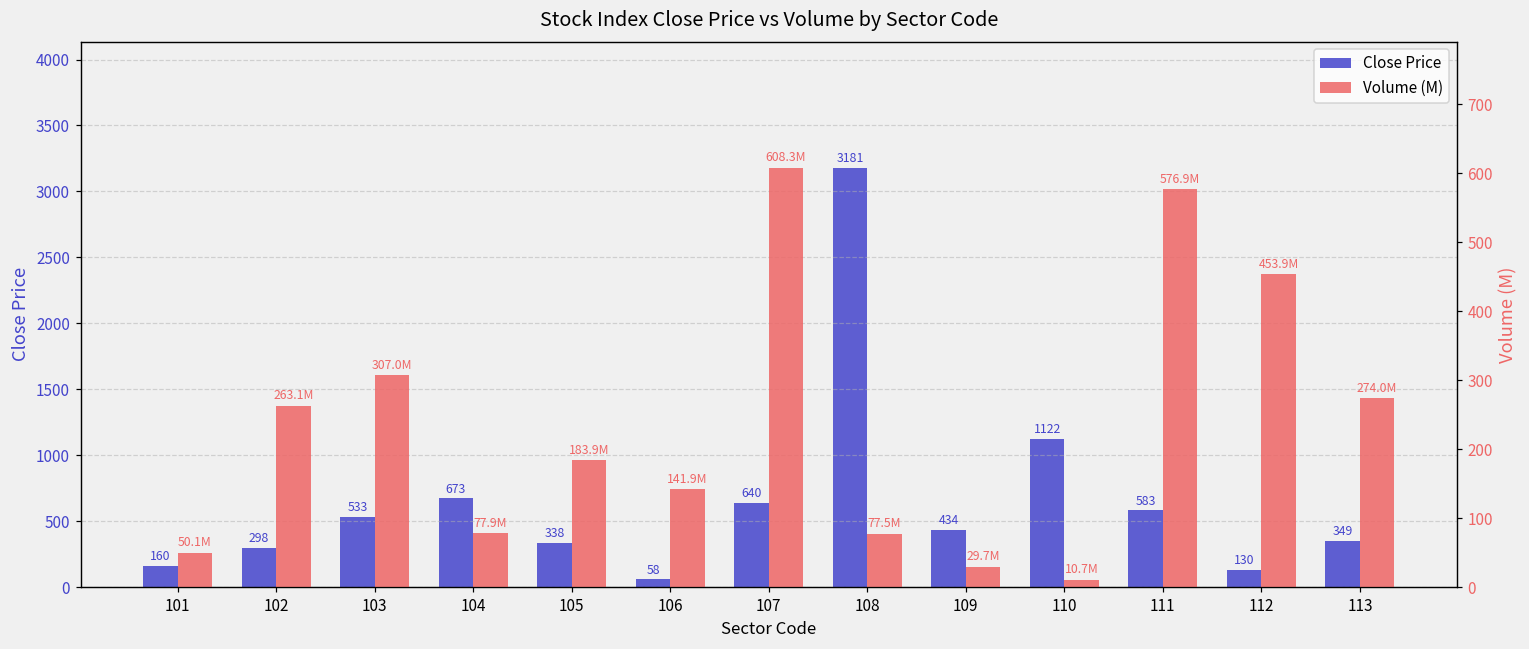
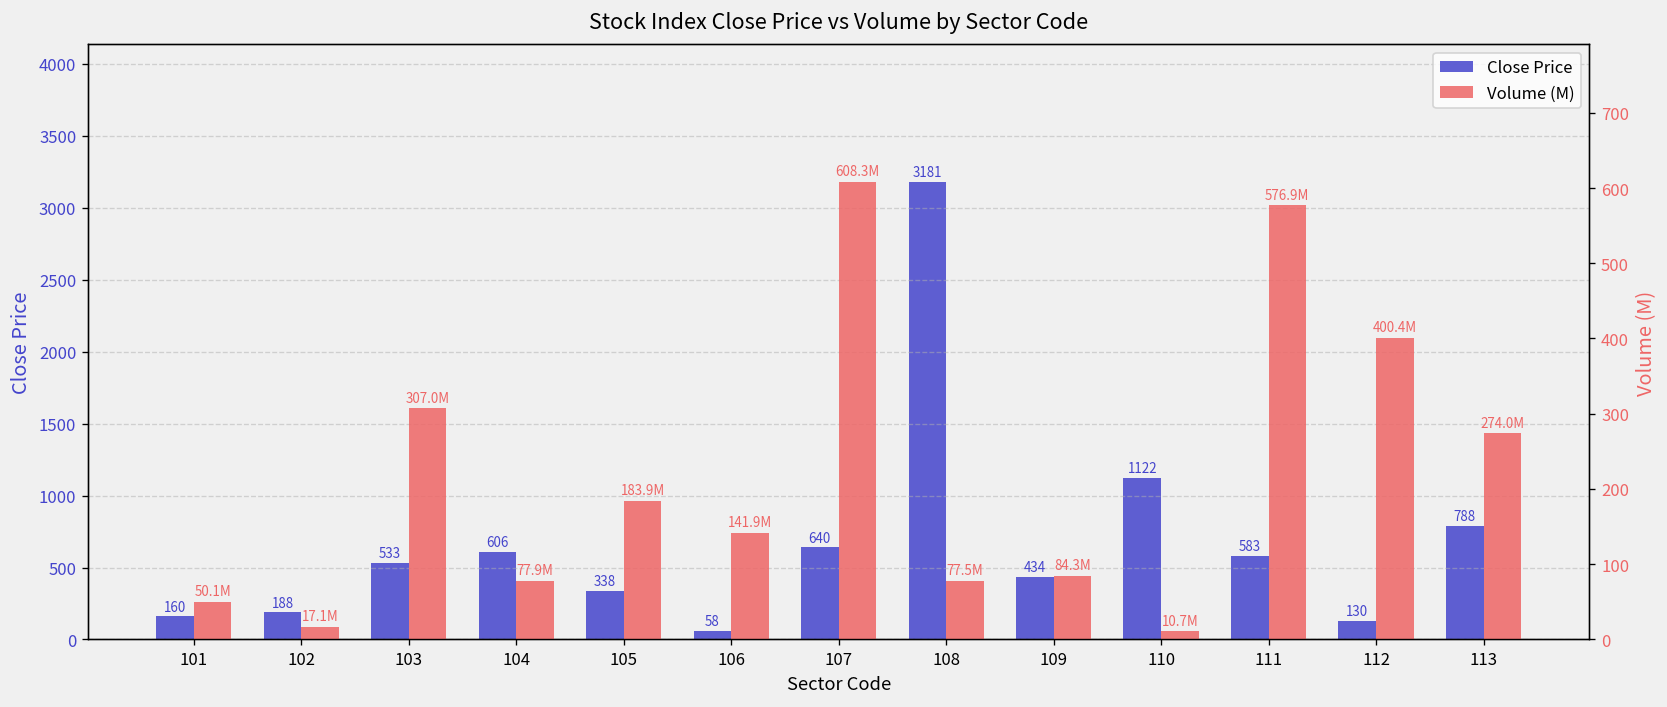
Close Price, 102: 298 -> 188
Close Price, 104: 673 -> 606
Close Price, 113: 349 -> 788
Volume (M), 102: 263.1M -> 17.1M
Volume (M), 109: 29.7M -> 84.3M
Volume (M), 112: 453.9M -> 400.4M
